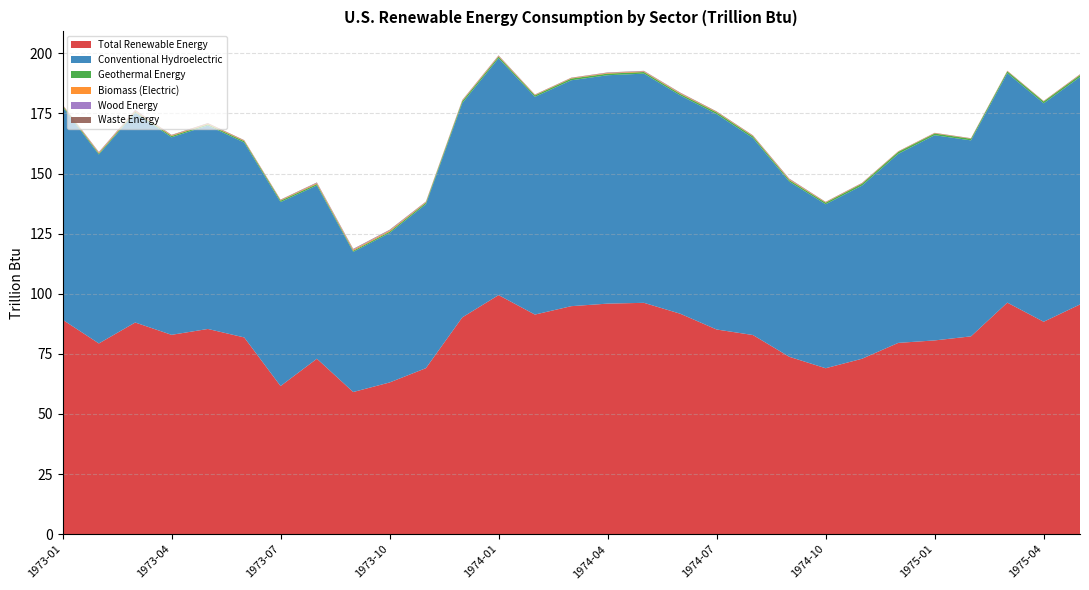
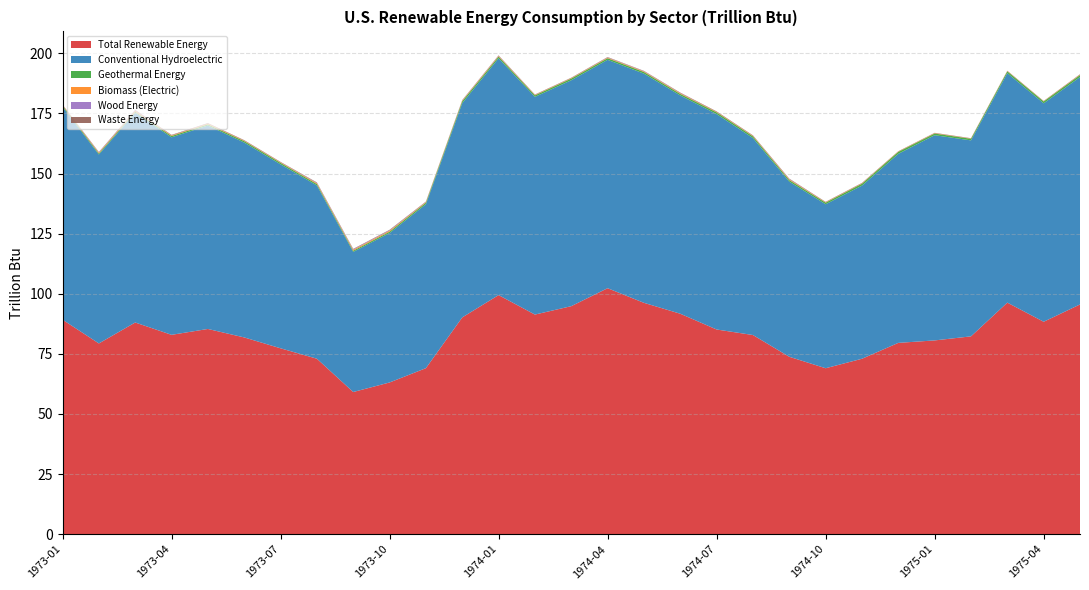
Total Renewable Energy, 1973-07: 62 -> 77
Total Renewable Energy, 1974-04: 96 -> 102
